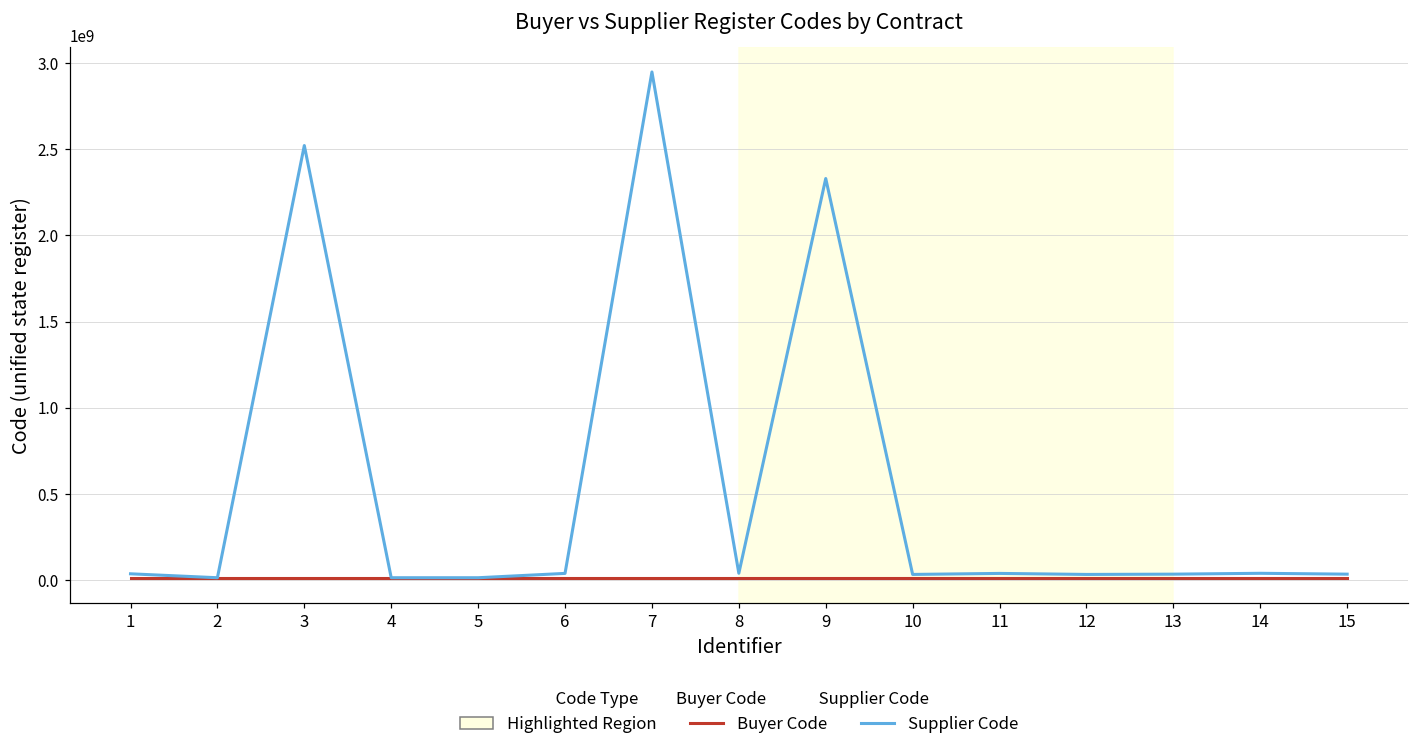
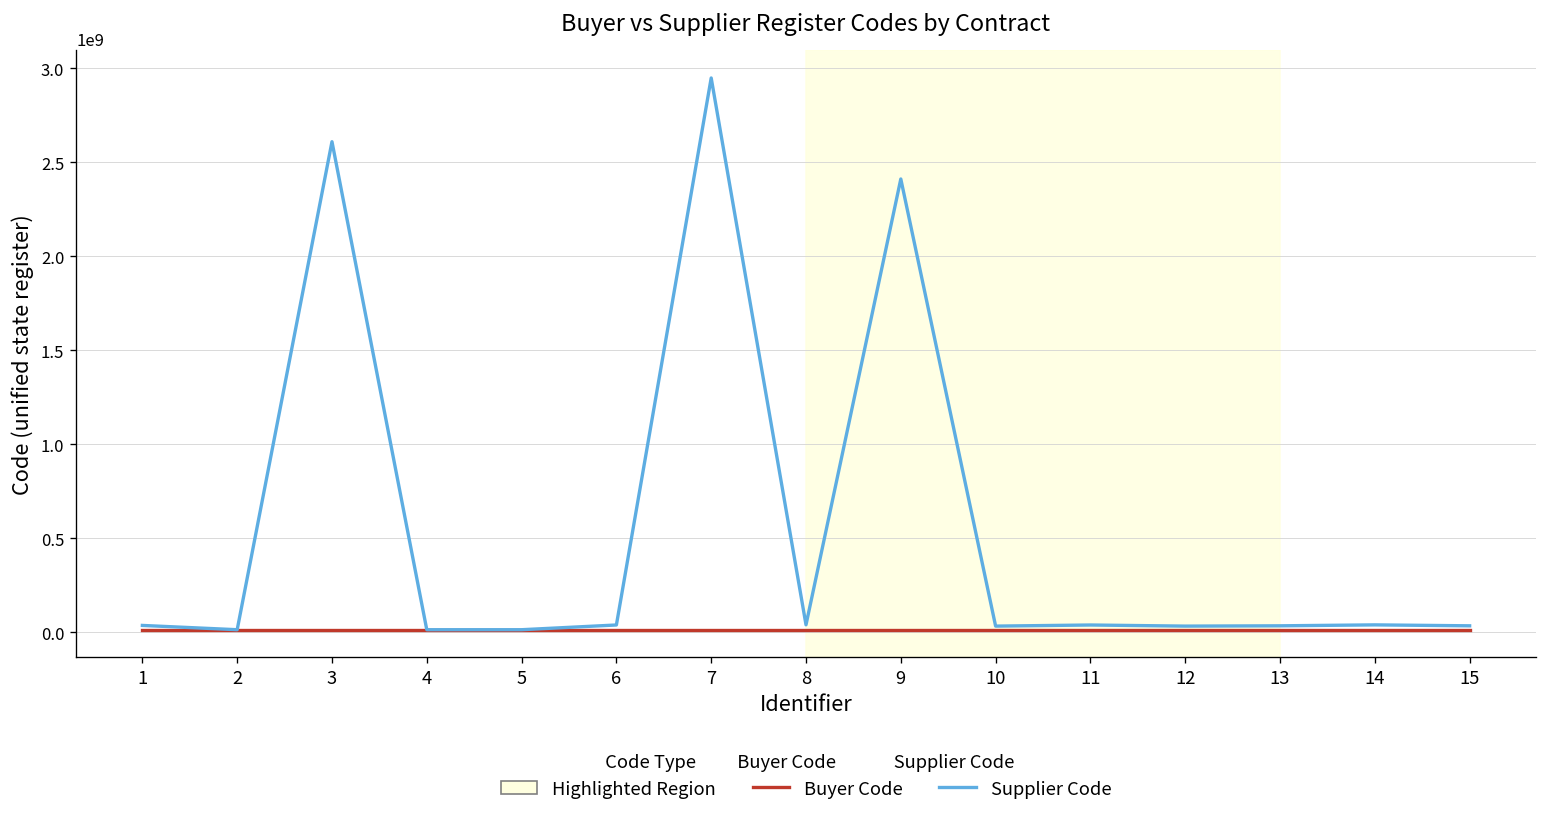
Supplier Code, 3: 2520000000 -> 2610000000
Supplier Code, 9: 2330000000 -> 2410000000
